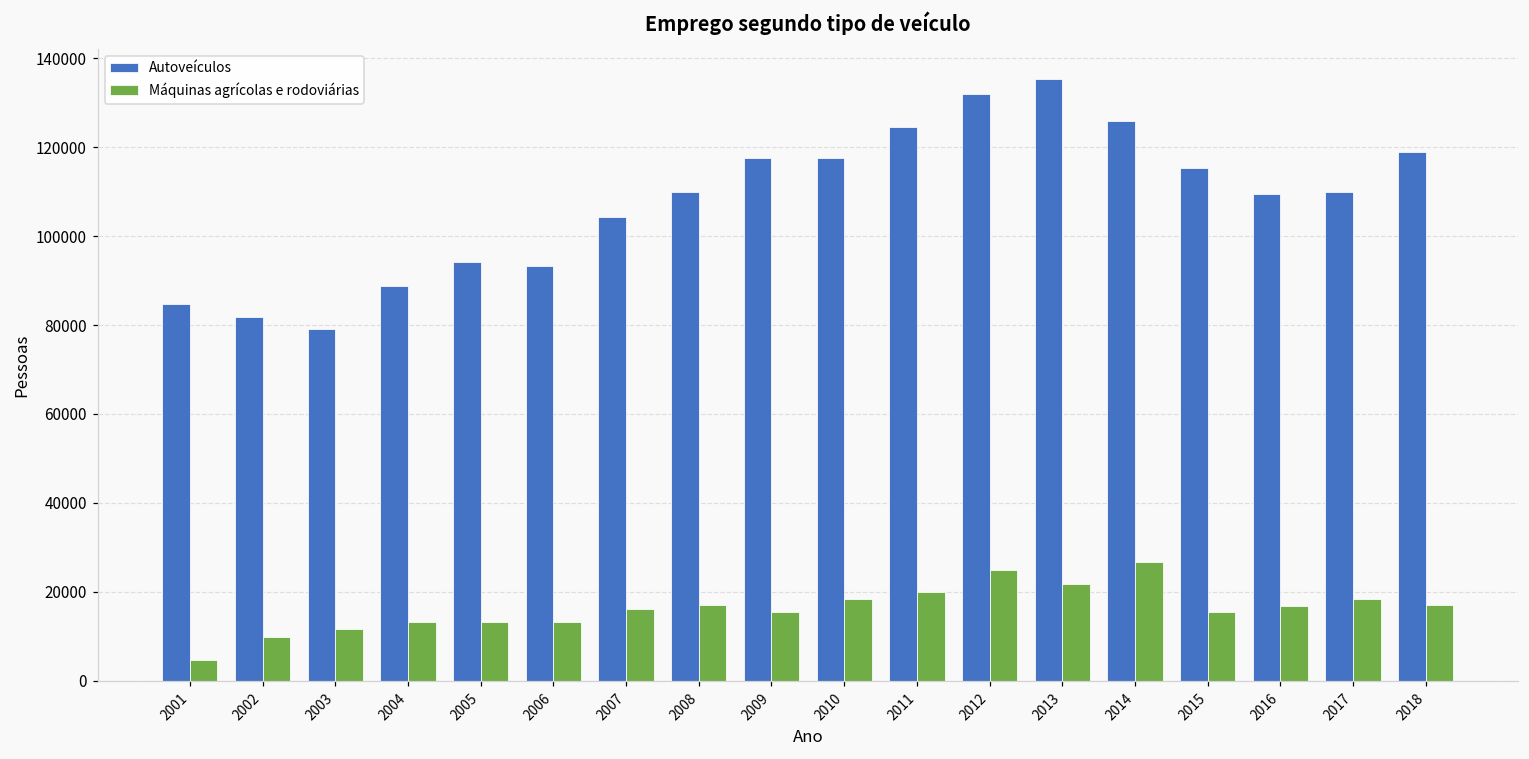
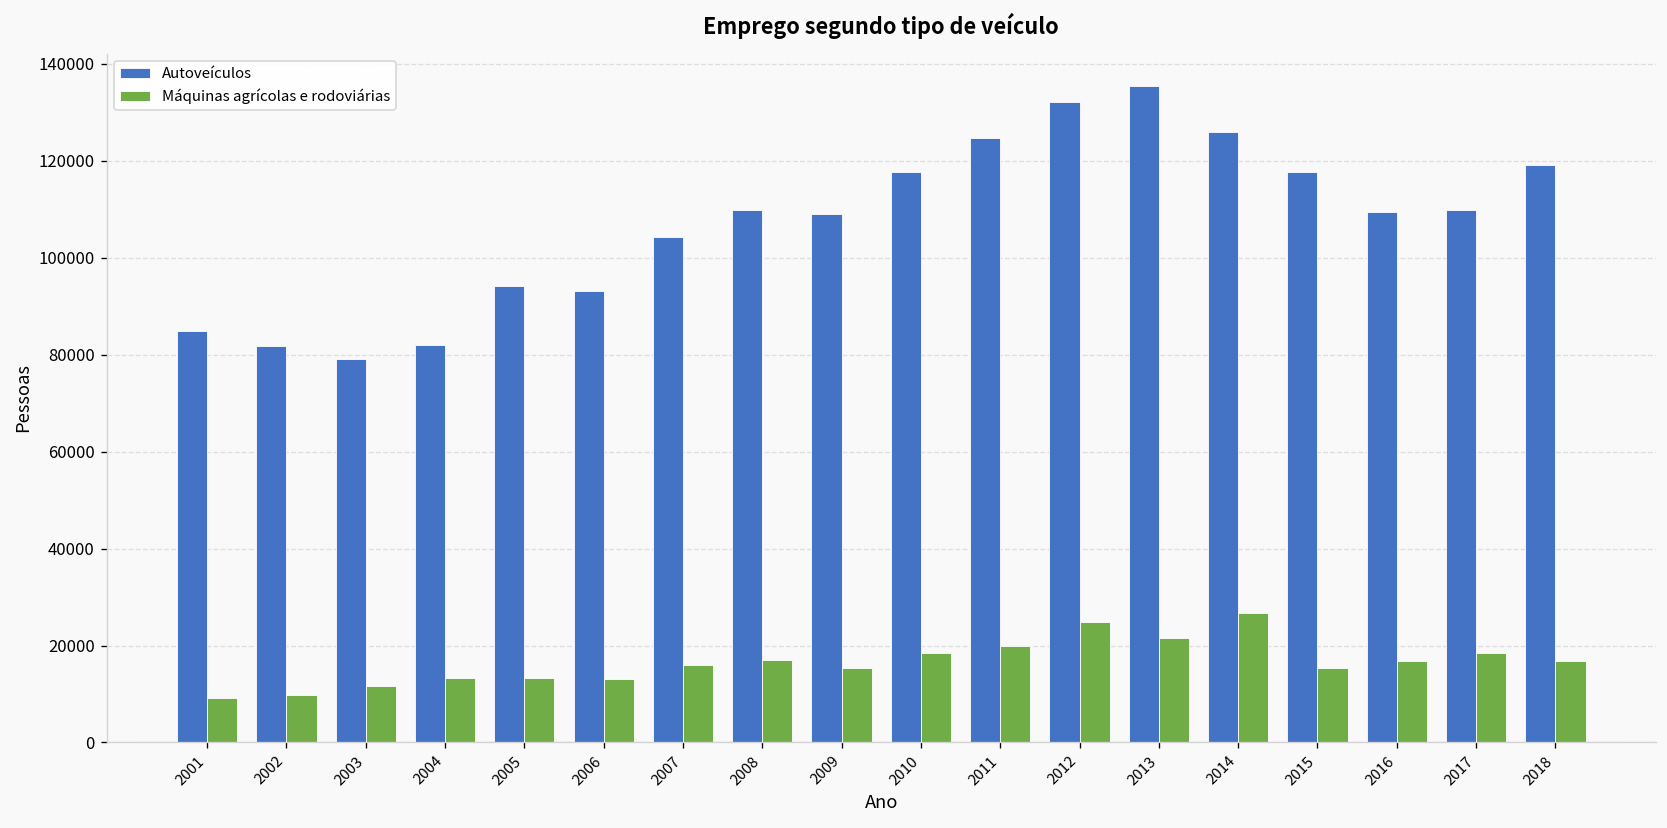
Máquinas agrícolas e rodoviárias, 2001: 5000 -> 9000
Autoveículos, 2004: 89000 -> 82000
Autoveículos, 2009: 118000 -> 109000
Autoveículos, 2015: 115000 -> 118000
